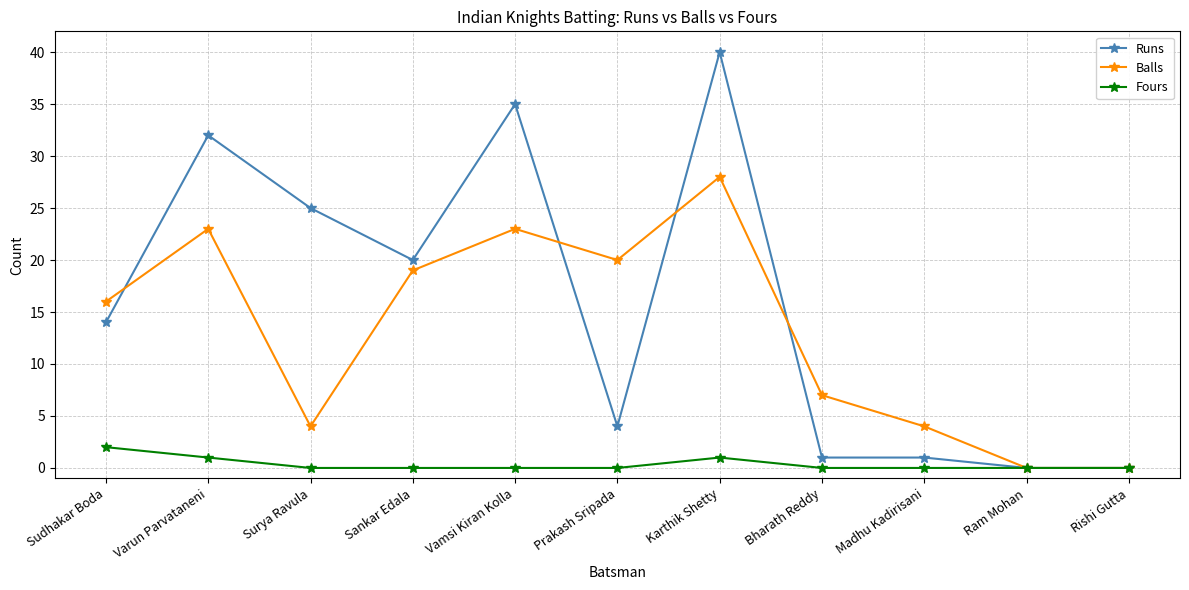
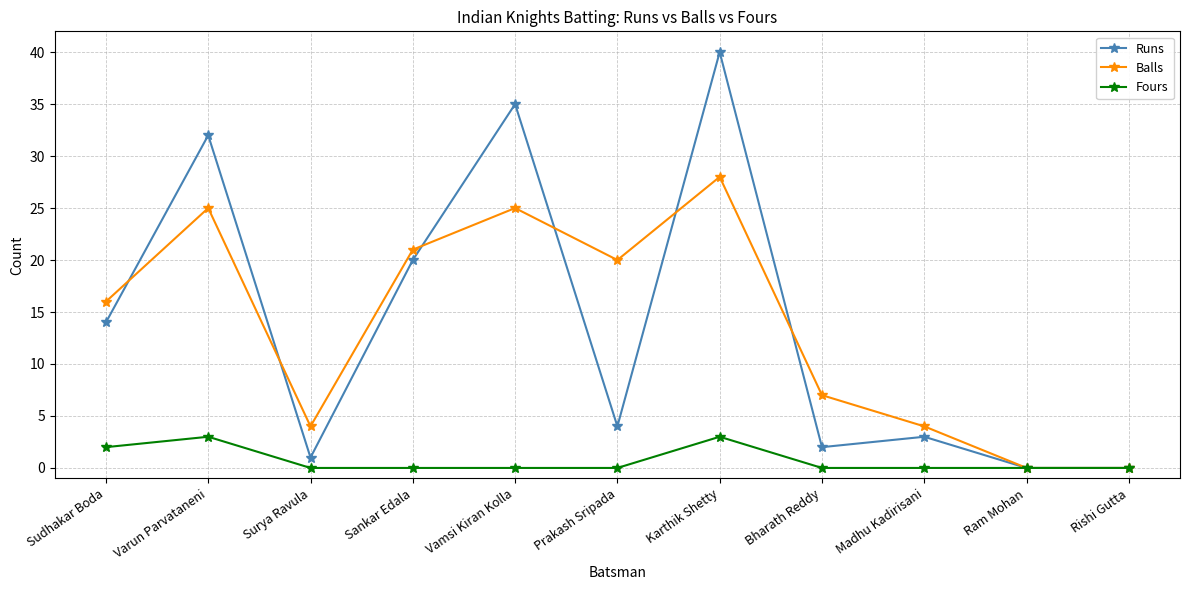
Balls, Varun Parvataneni: 23 -> 25
Fours, Varun Parvataneni: 1 -> 3
Runs, Surya Ravula: 25 -> 1
Balls, Sankar Edala: 19 -> 21
Balls, Vamsi Kiran Kolla: 23 -> 25
Fours, Karthik Shetty: 1 -> 3
Runs, Bharath Reddy: 1 -> 2
Runs, Madhu Kadirisani: 1 -> 3
